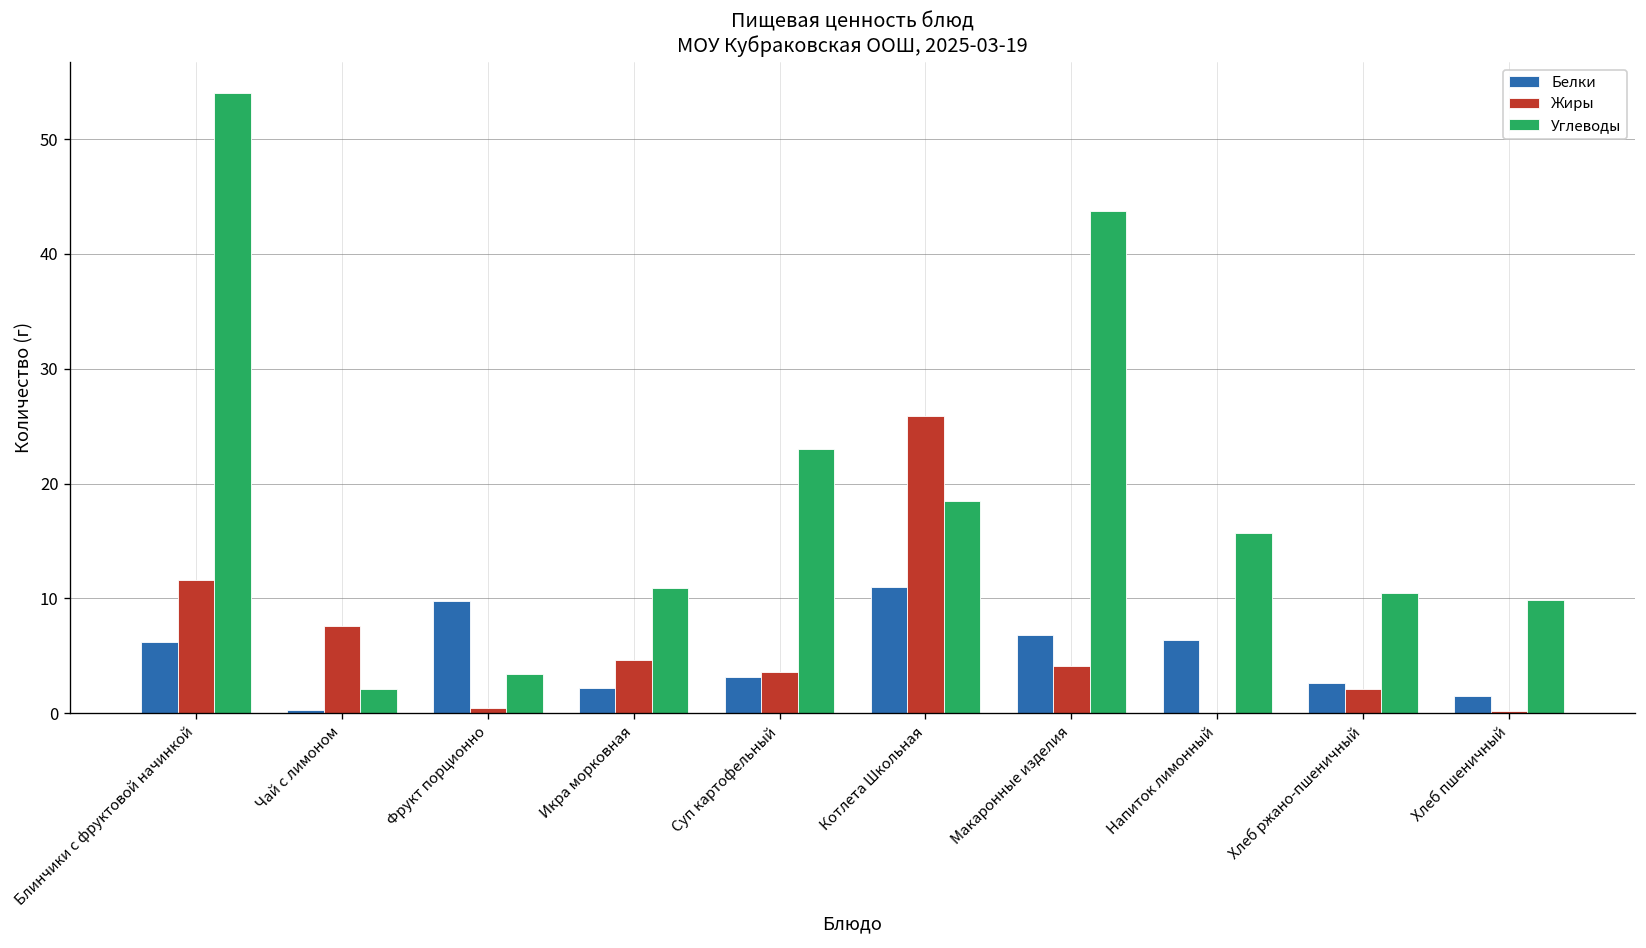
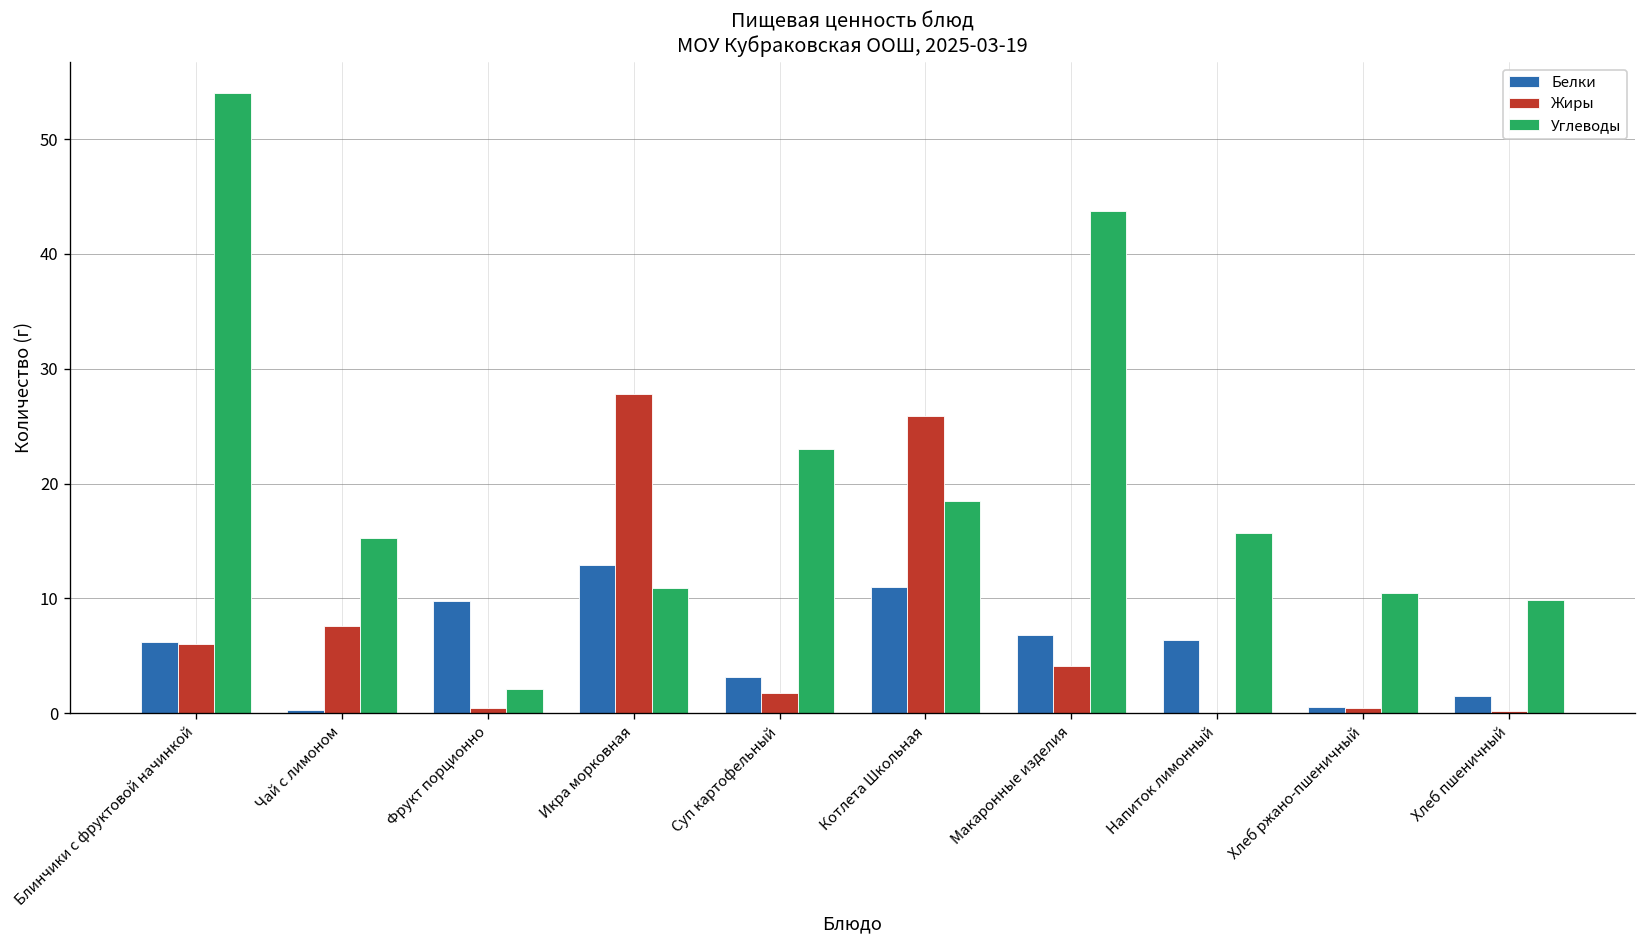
Жиры, Блинчики с фруктовой начинкой: 12 -> 6
Углеводы, Чай с лимоном: 2 -> 15
Углеводы, Фрукт порционно: 3 -> 2
Белки, Икра морковная: 2 -> 13
Жиры, Икра морковная: 5 -> 28
Жиры, Суп картофельный: 4 -> 2
Белки, Хлеб ржано-пшеничный: 3 -> 1
Жиры, Хлеб ржано-пшеничный: 2 -> 0
